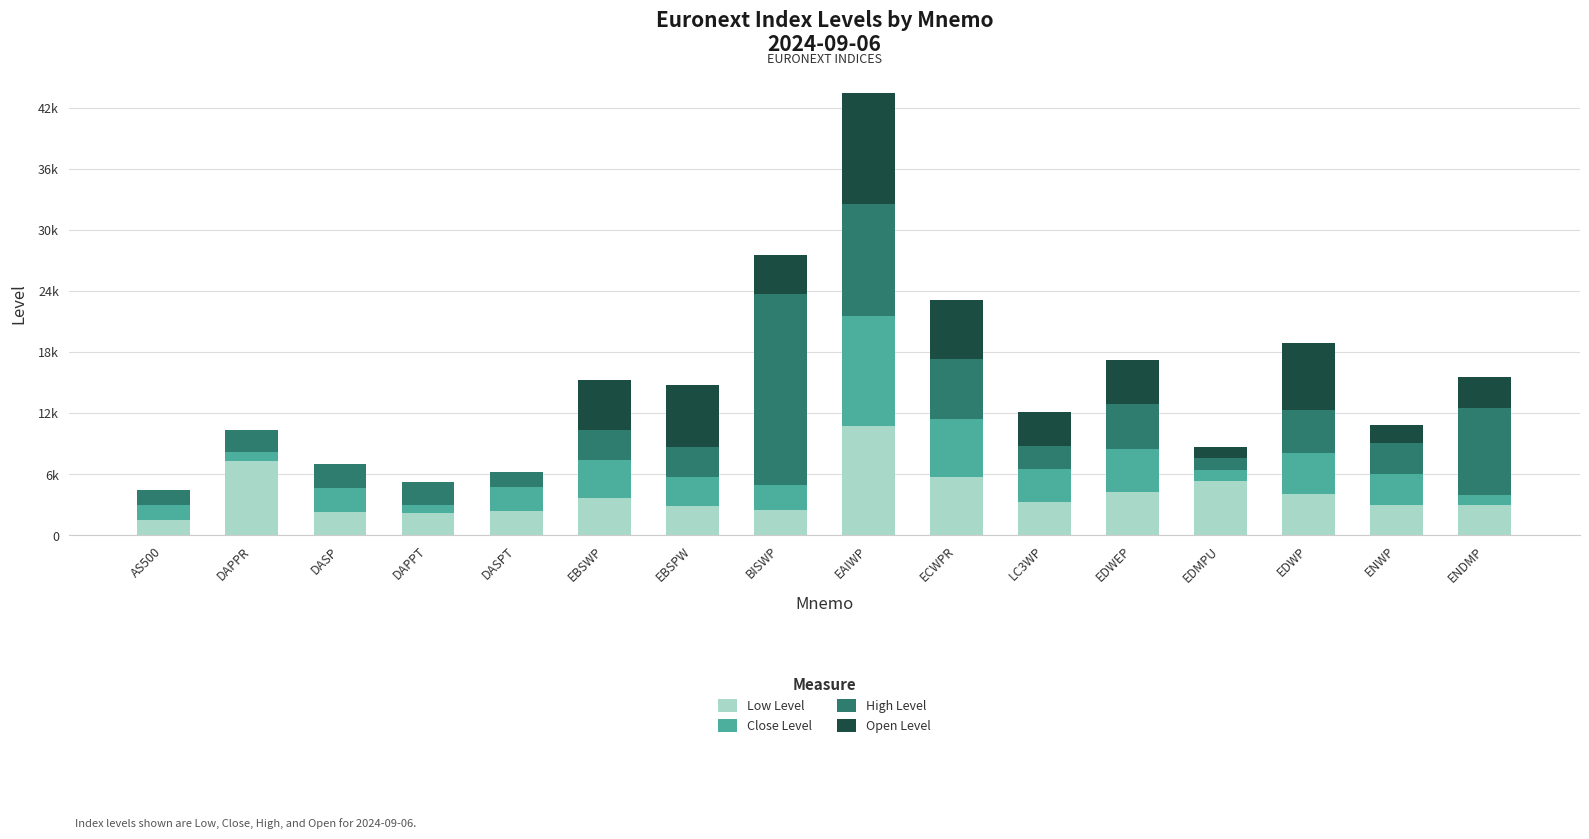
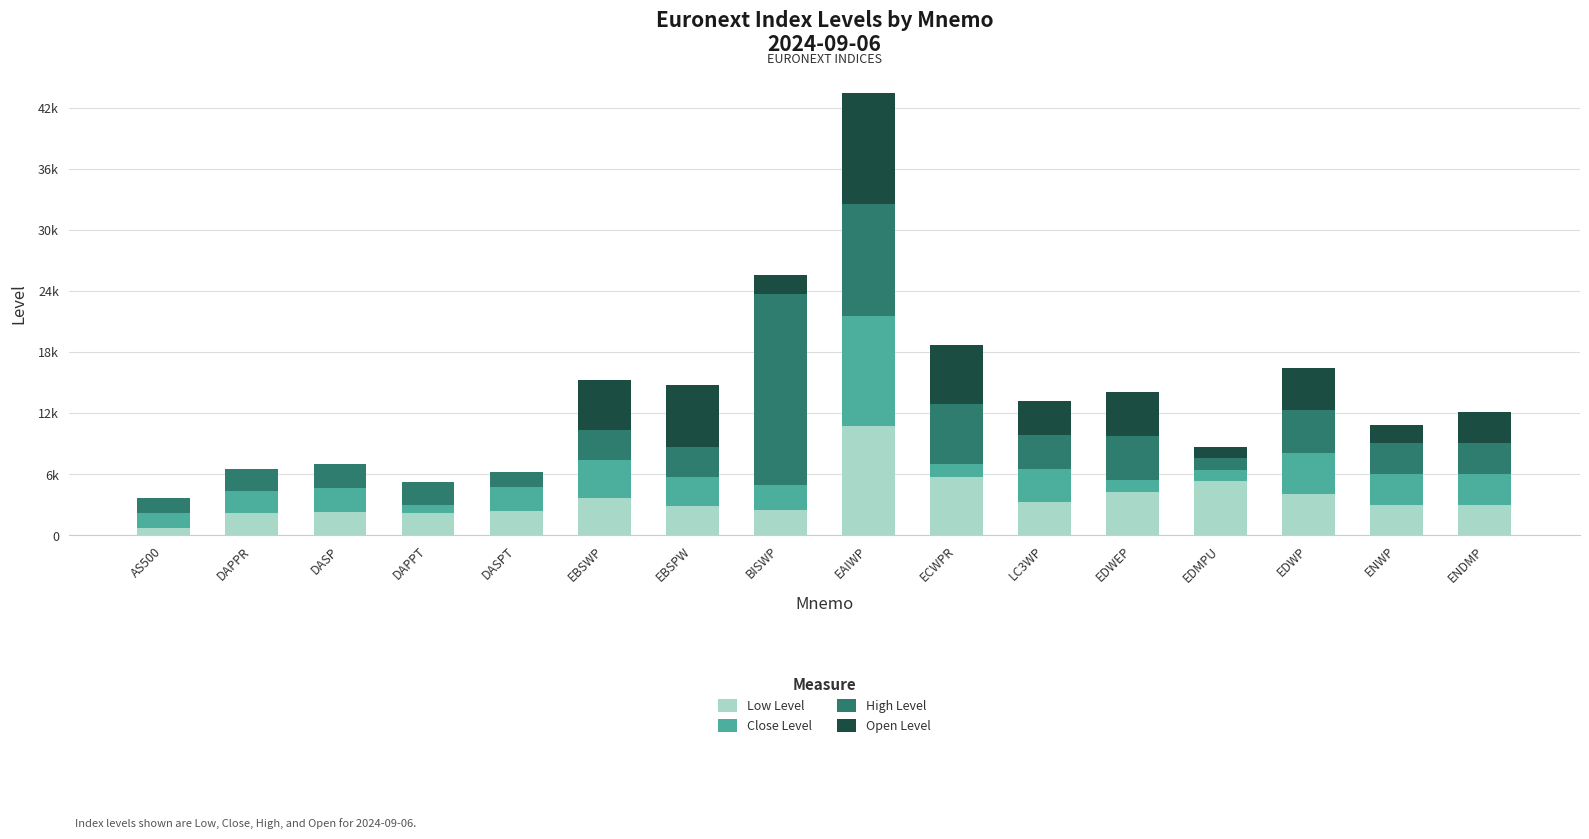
Low Level, AS500: 1500 -> 700
Low Level, DAPPR: 7300 -> 2200
Close Level, DAPPR: 900 -> 2200
Open Level, BISWP: 3800 -> 1800
Close Level, ECWPR: 5700 -> 1300
High Level, LC3WP: 2200 -> 3300
Close Level, EDWEP: 4300 -> 1200
Open Level, EDWP: 6700 -> 4100
Close Level, ENDMP: 1000 -> 3000
High Level, ENDMP: 8600 -> 3100
